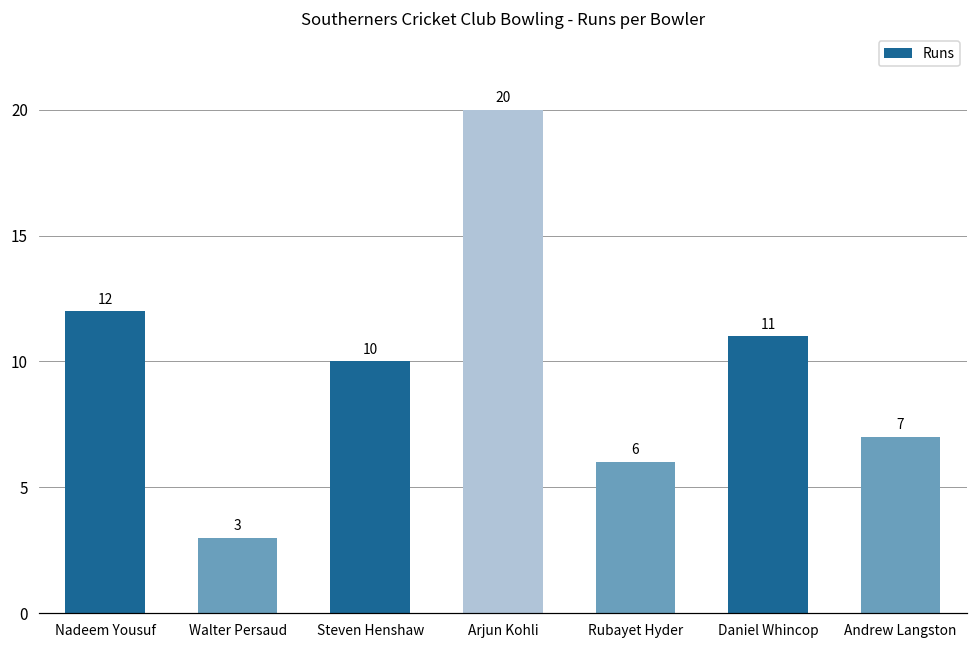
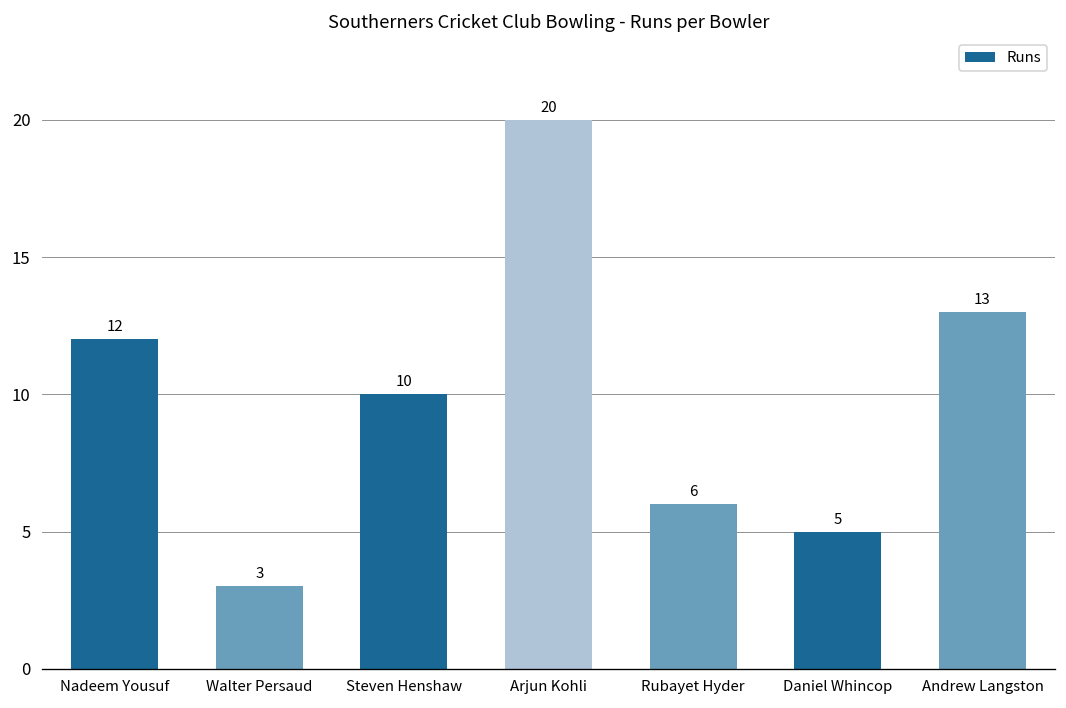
Daniel Whincop: 11 -> 5
Andrew Langston: 7 -> 13
